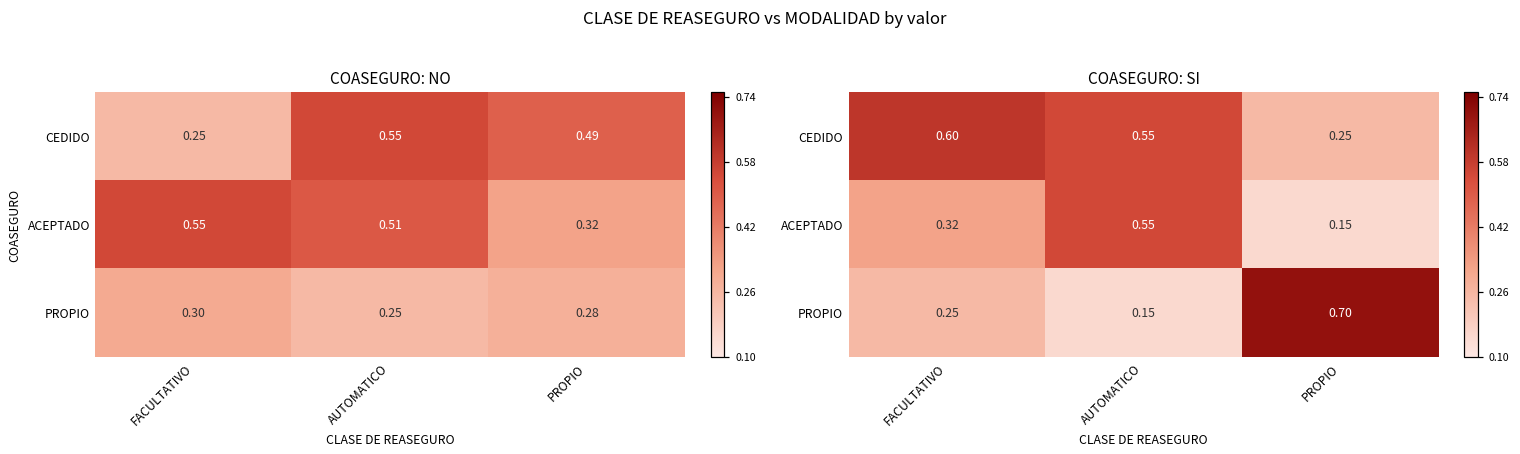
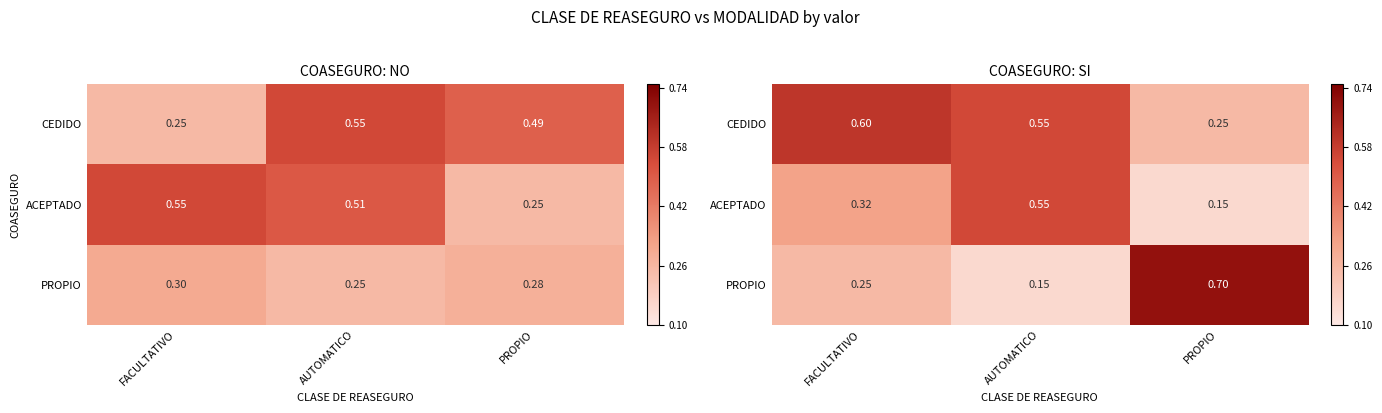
COASEGURO: NO, ACEPTADO, PROPIO: 0.32 -> 0.25
